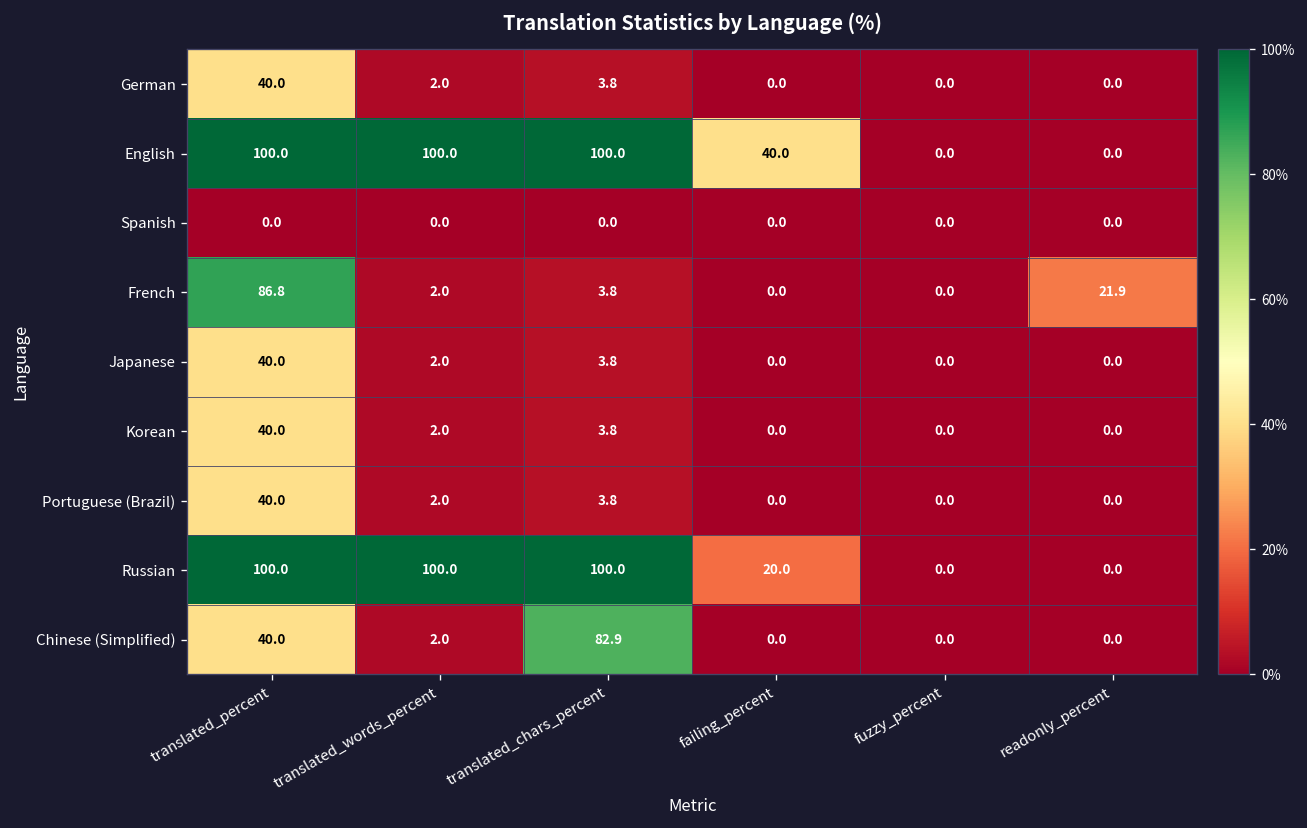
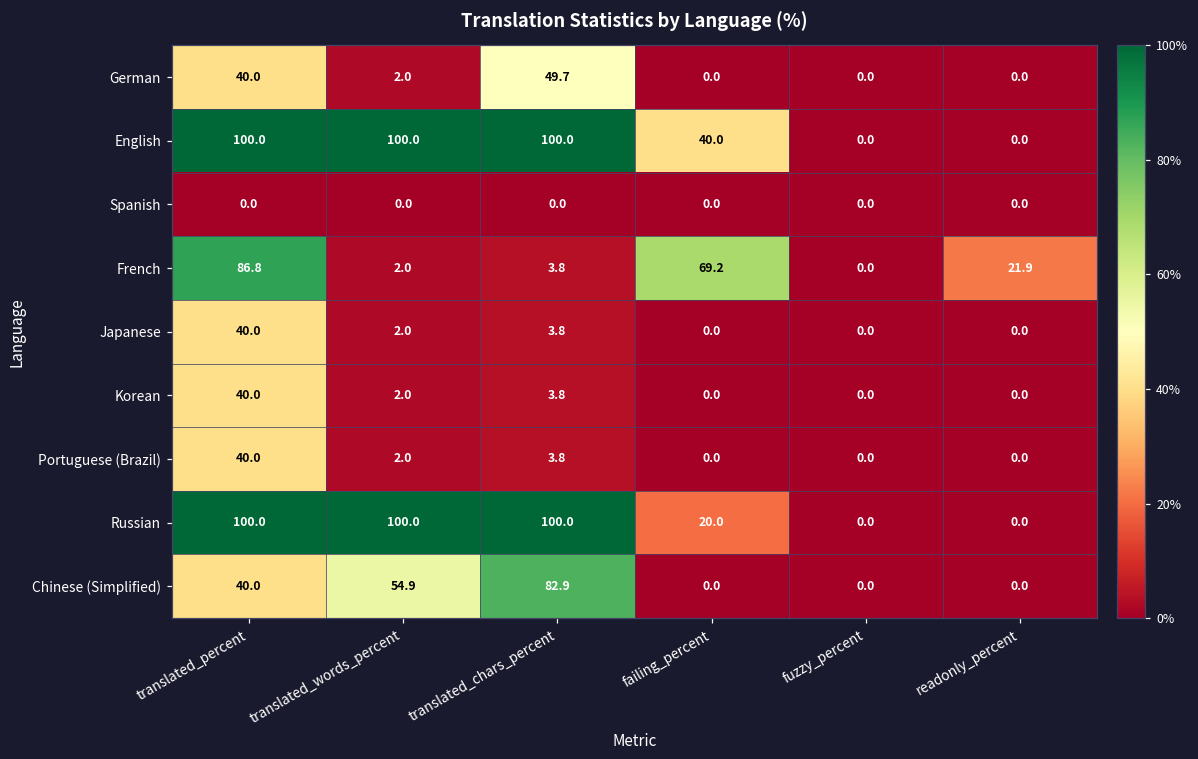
German, translated_chars_percent: 3.8 -> 49.7
French, failing_percent: 0.0 -> 69.2
Chinese (Simplified), translated_words_percent: 2.0 -> 54.9
